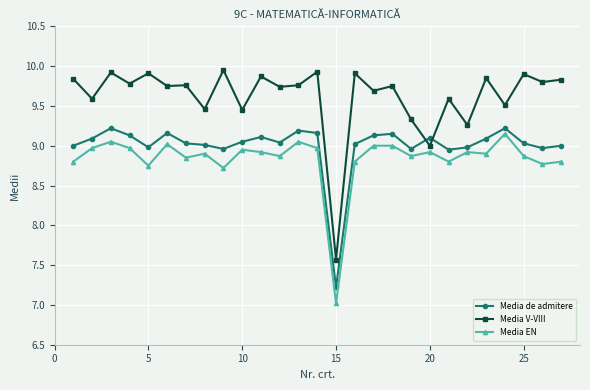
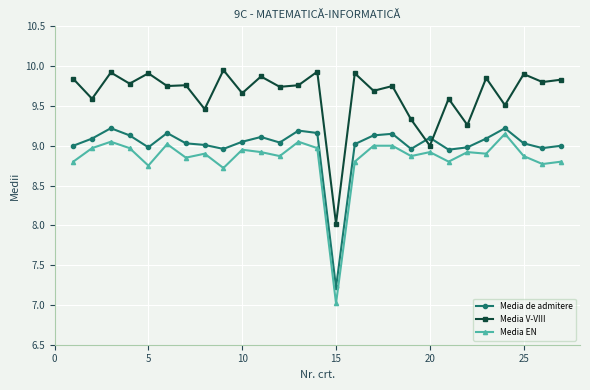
Media V-VIII, 10: 9.5 -> 9.7
Media V-VIII, 15: 7.6 -> 8.0
